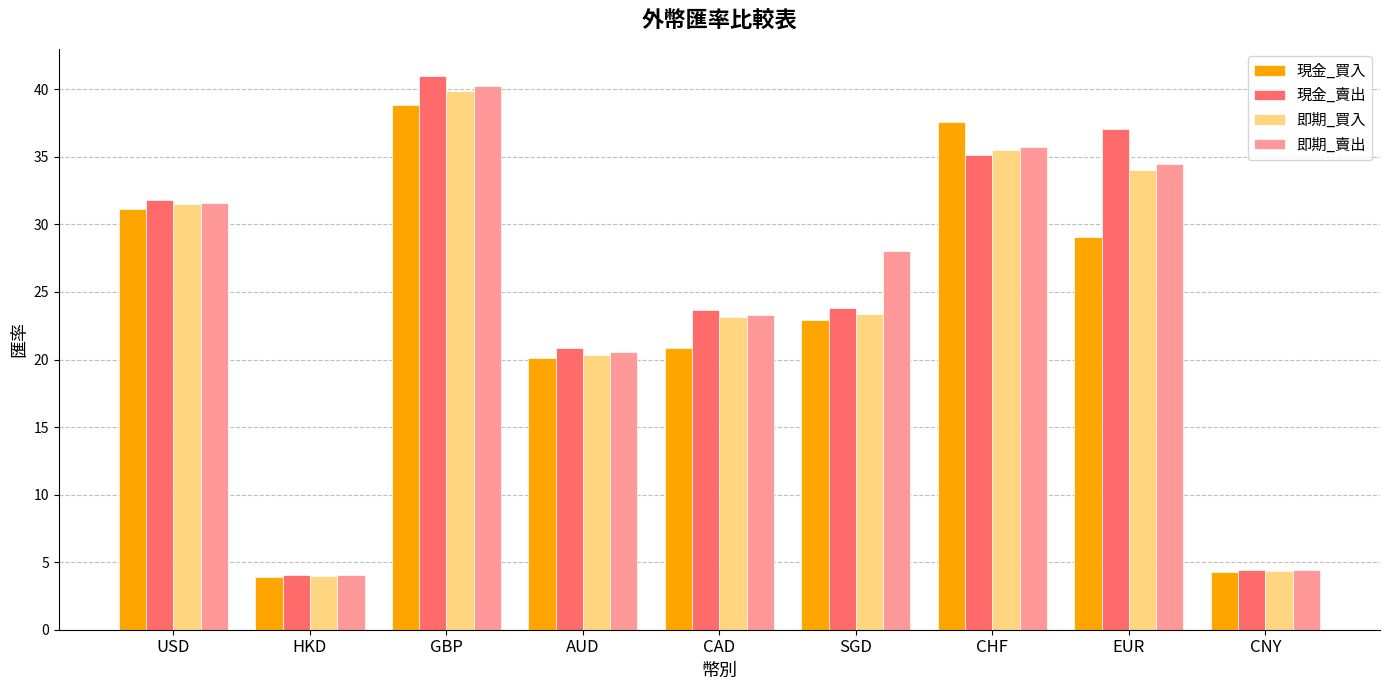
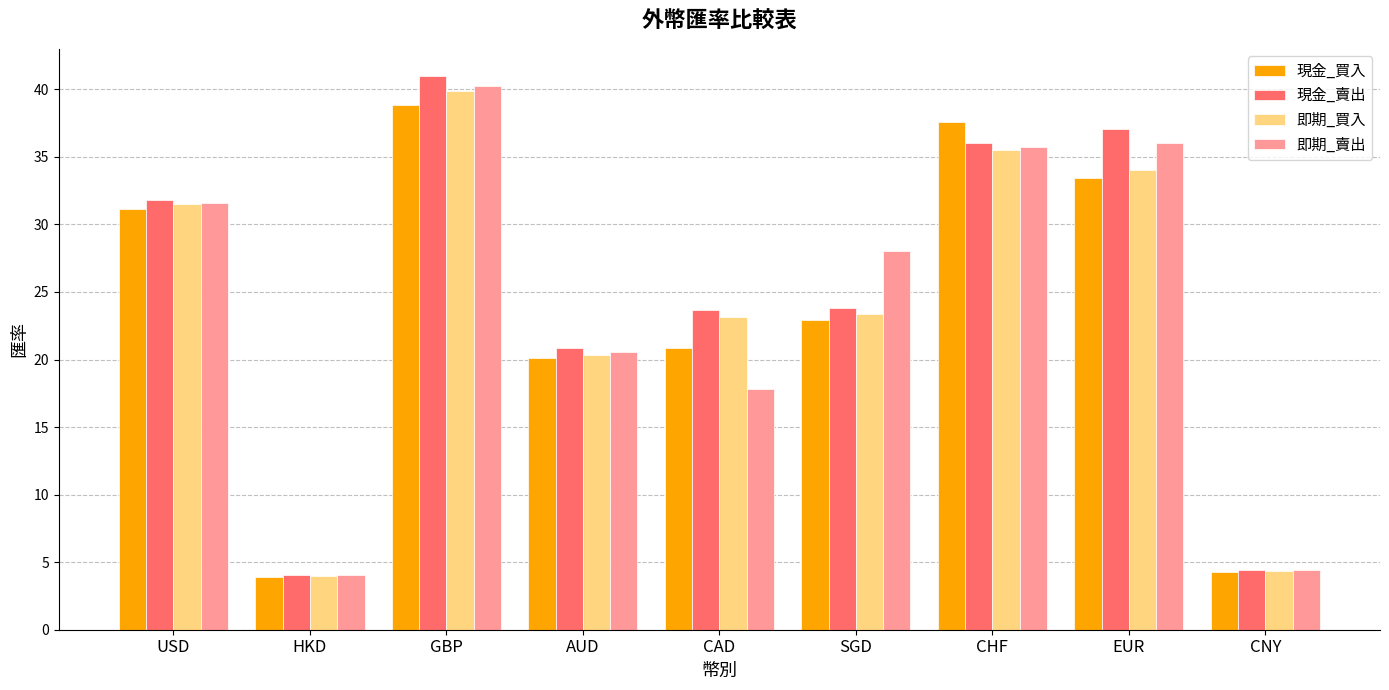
即期_賣出, CAD: 23.3 -> 17.9
現金_賣出, CHF: 35.2 -> 36.0
現金_買入, EUR: 29.1 -> 33.4
即期_賣出, EUR: 34.5 -> 36.0
